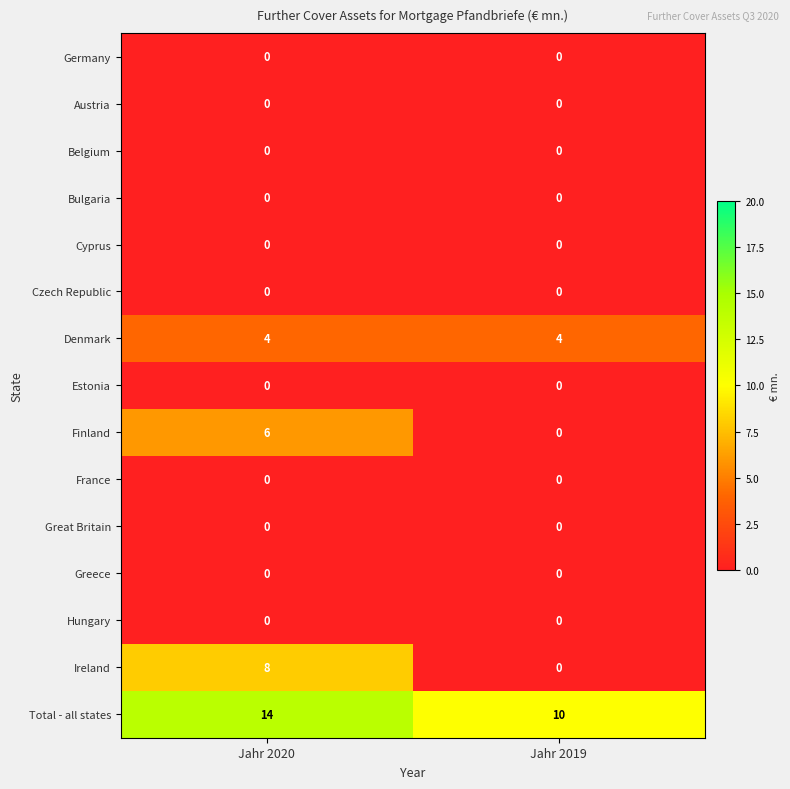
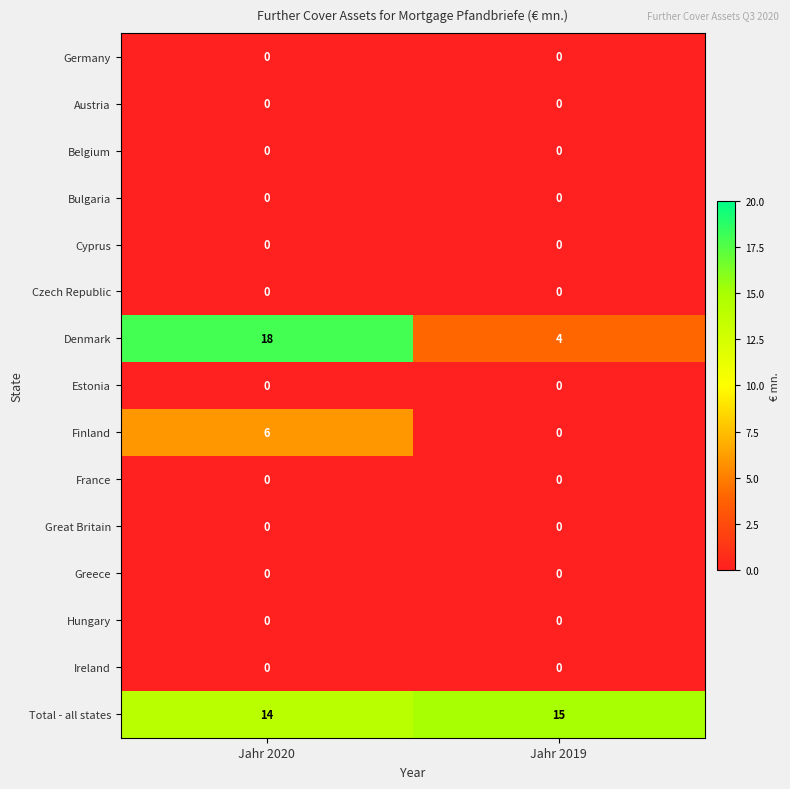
Denmark, Jahr 2020: 4 -> 18
Ireland, Jahr 2020: 8 -> 0
Total - all states, Jahr 2019: 10 -> 15
